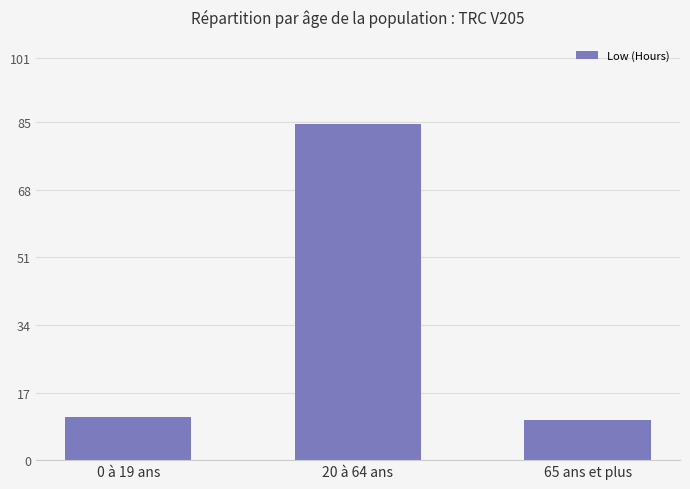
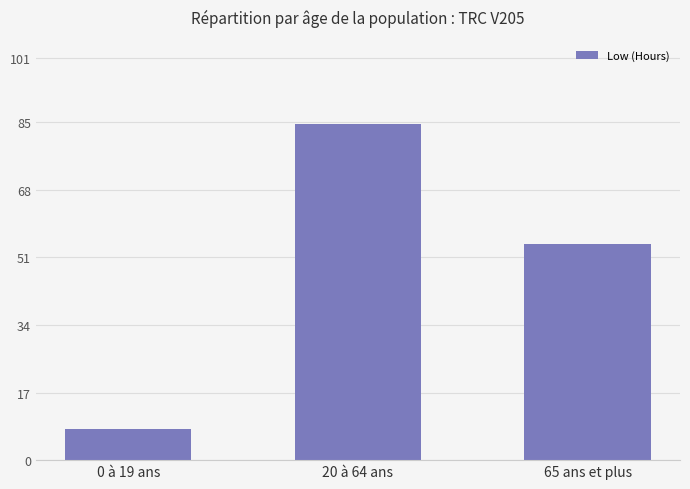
0 à 19 ans: 11 -> 8
65 ans et plus: 10 -> 54
